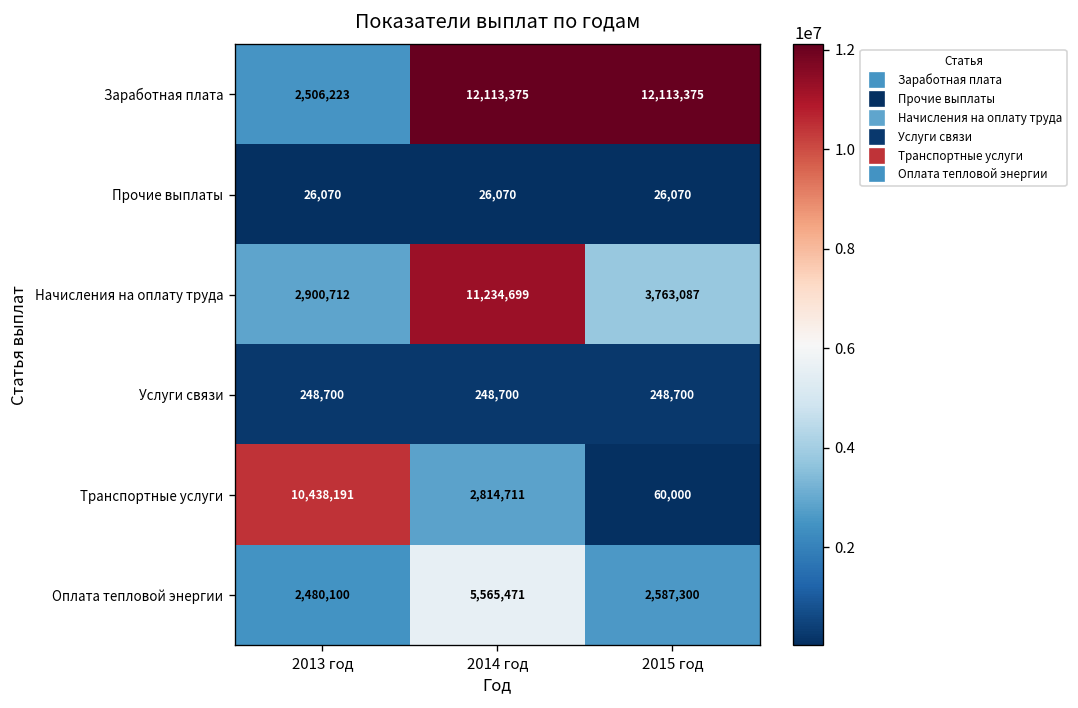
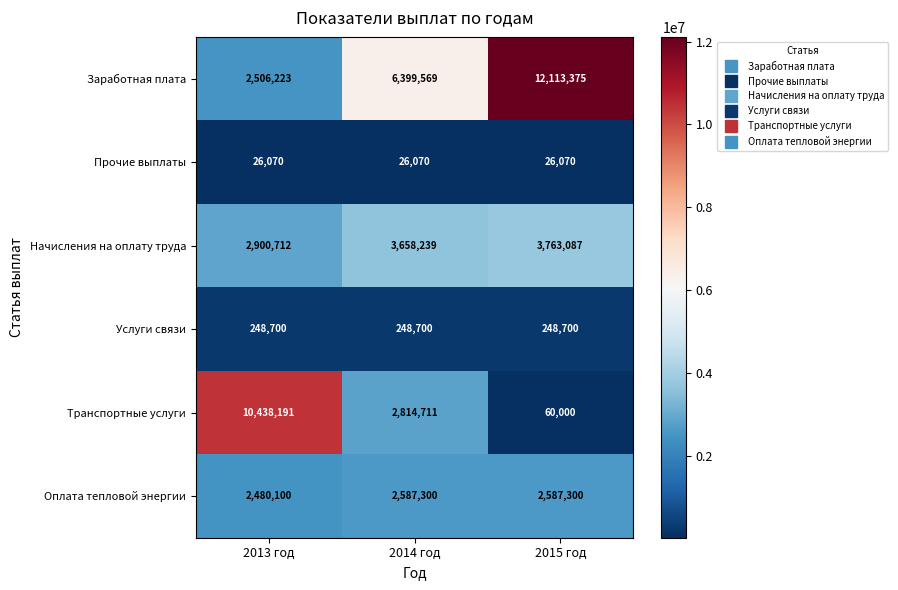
Заработная плата, 2014 год: 12,113,375 -> 6,399,569
Начисления на оплату труда, 2014 год: 11,234,699 -> 3,658,239
Оплата тепловой энергии, 2014 год: 5,565,471 -> 2,587,300
